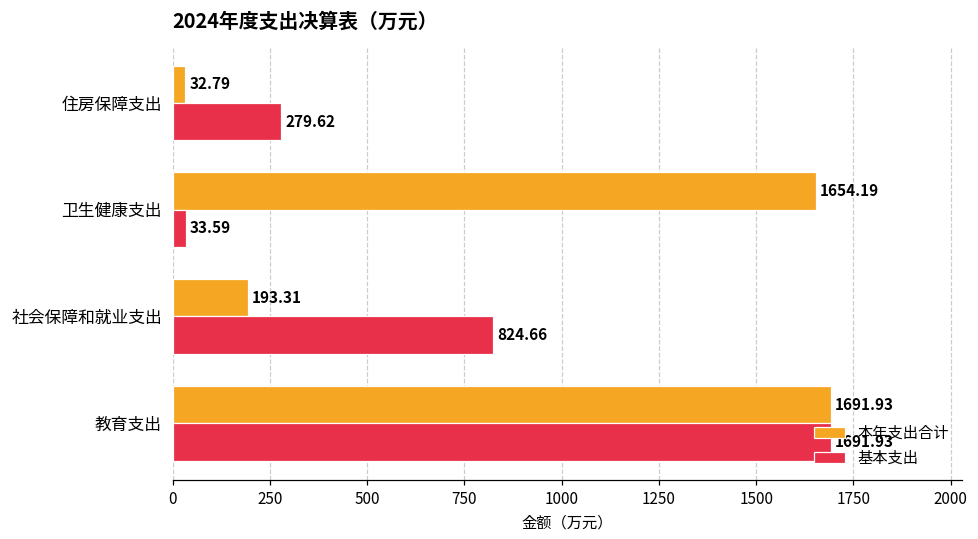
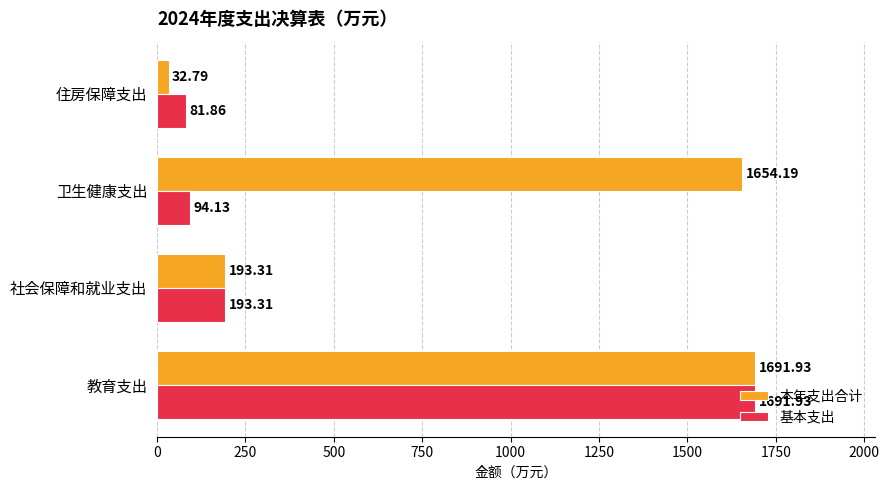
基本支出, 住房保障支出: 279.62 -> 81.86
基本支出, 卫生健康支出: 33.59 -> 94.13
基本支出, 社会保障和就业支出: 824.66 -> 193.31
